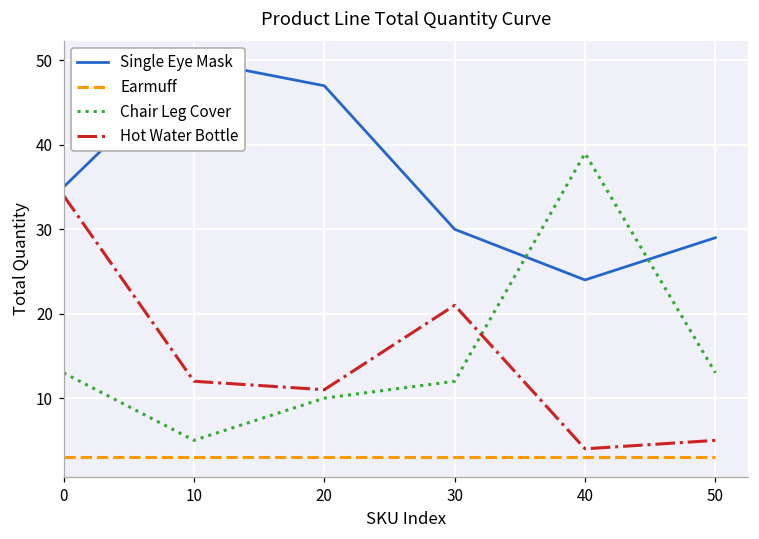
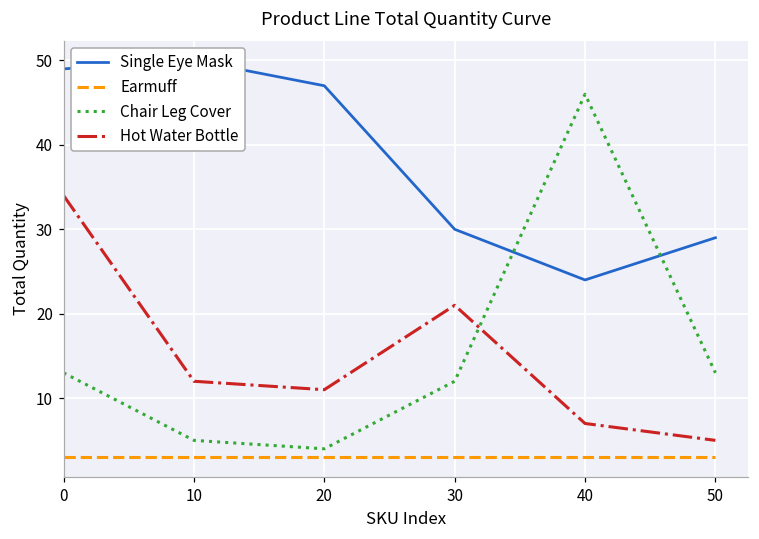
Single Eye Mask, 0: 35 -> 49
Chair Leg Cover, 20: 10 -> 4
Chair Leg Cover, 40: 39 -> 46
Hot Water Bottle, 40: 4 -> 7
